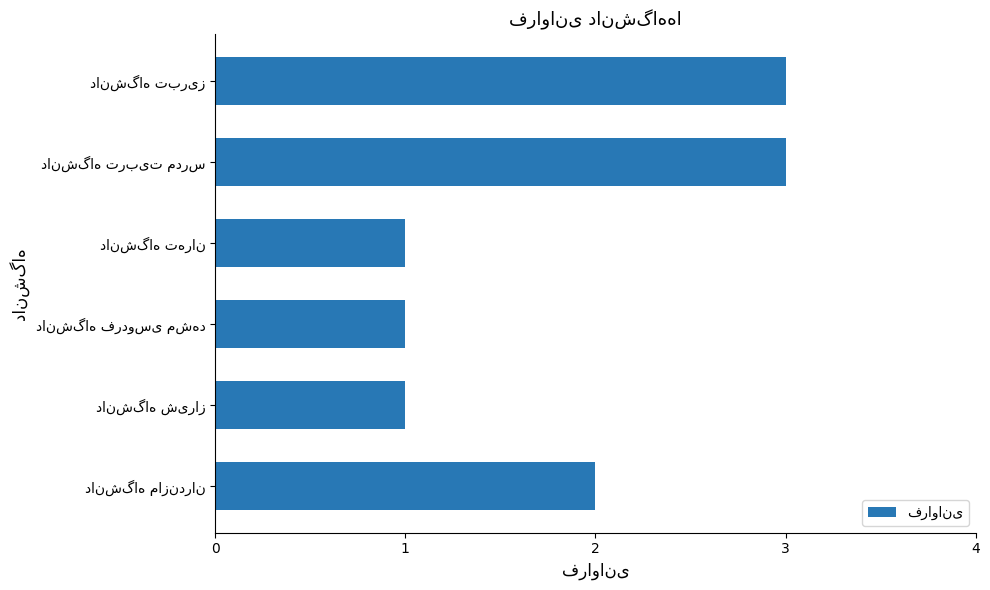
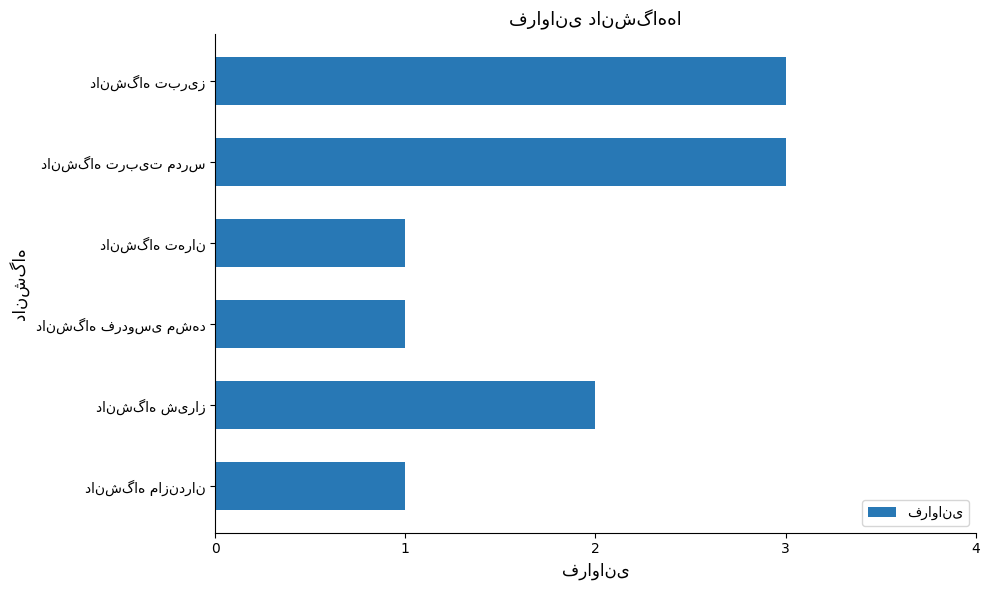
دانشگاه شیراز: 1 -> 2
دانشگاه مازندران: 2 -> 1
